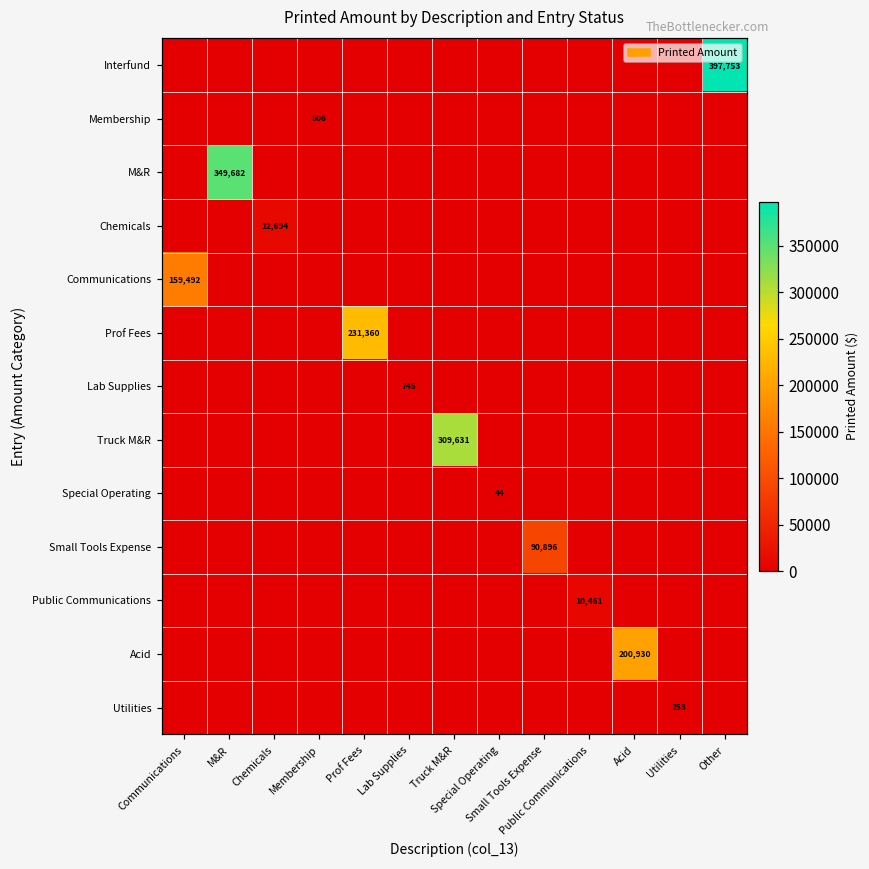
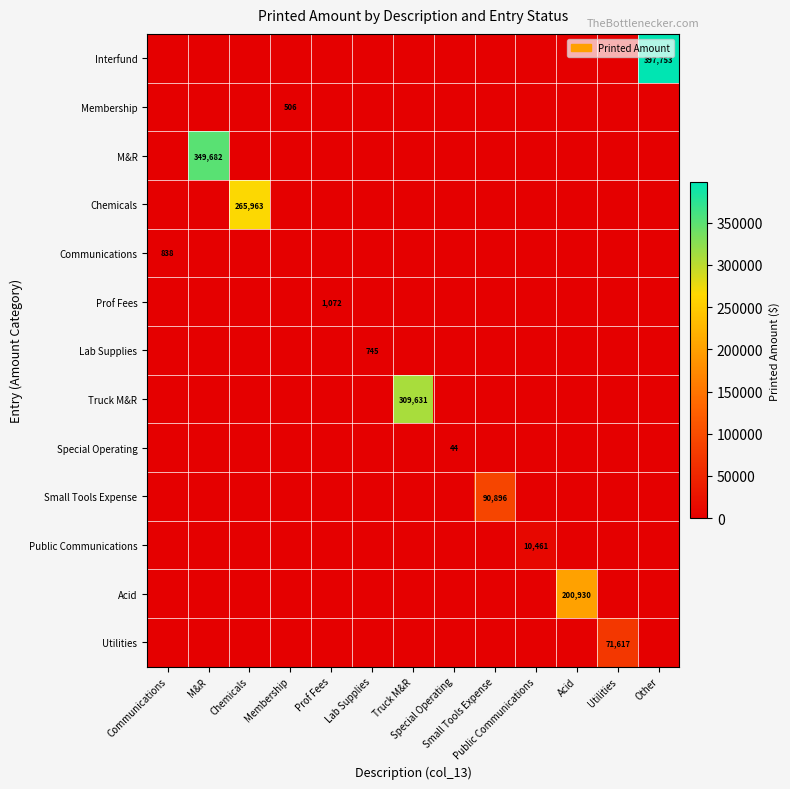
Chemicals, Chemicals: 12,694 -> 265,963
Communications, Communications: 159,492 -> 838
Prof Fees, Prof Fees: 231,360 -> 1,072
Utilities, Utilities: 253 -> 71,617
